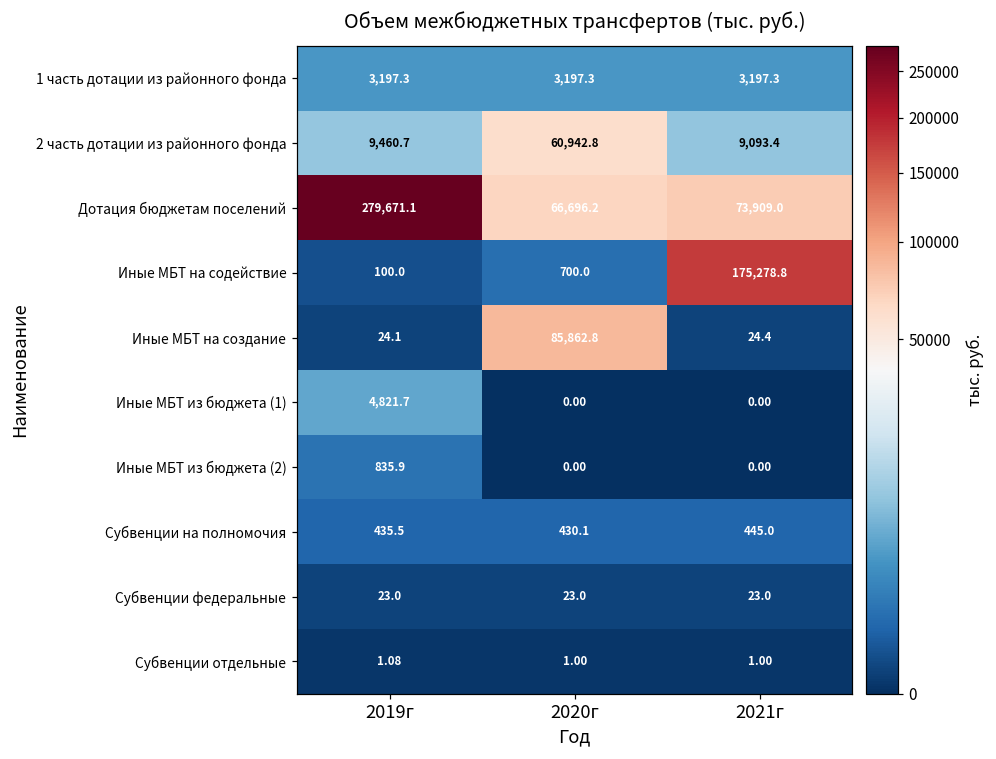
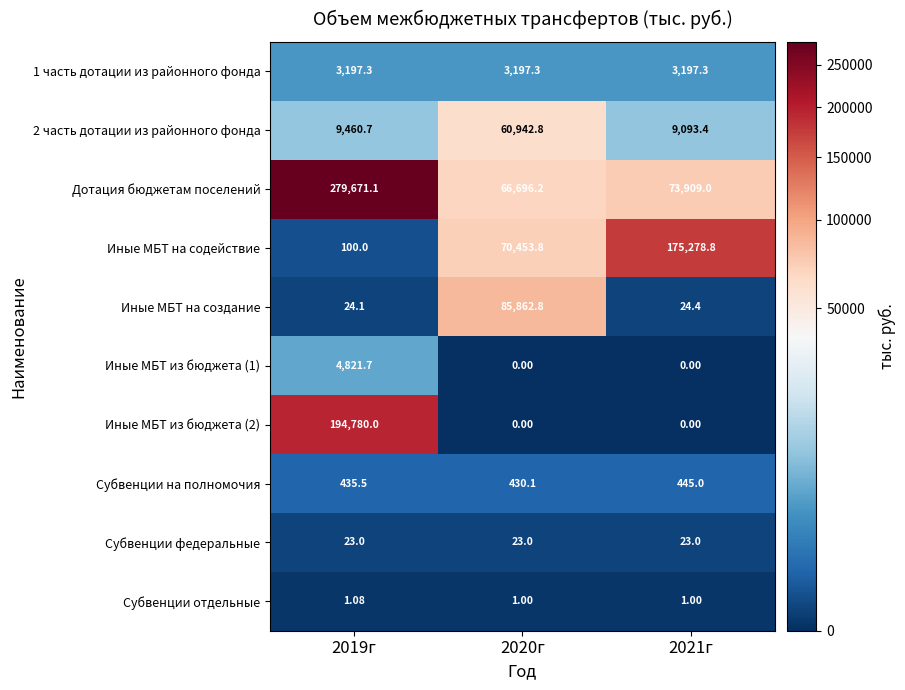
Иные МБТ на содействие, 2020г: 700.0 -> 70,453.8
Иные МБТ из бюджета (2), 2019г: 835.9 -> 194,780.0
